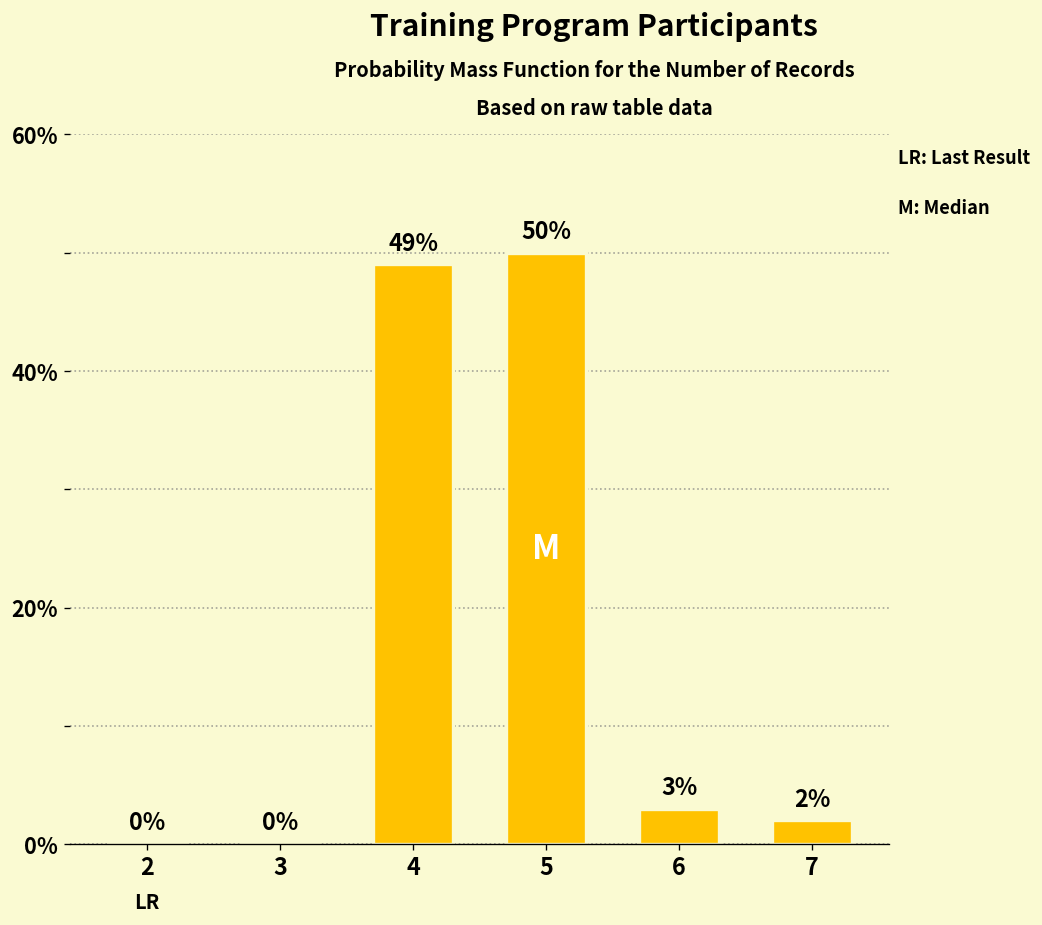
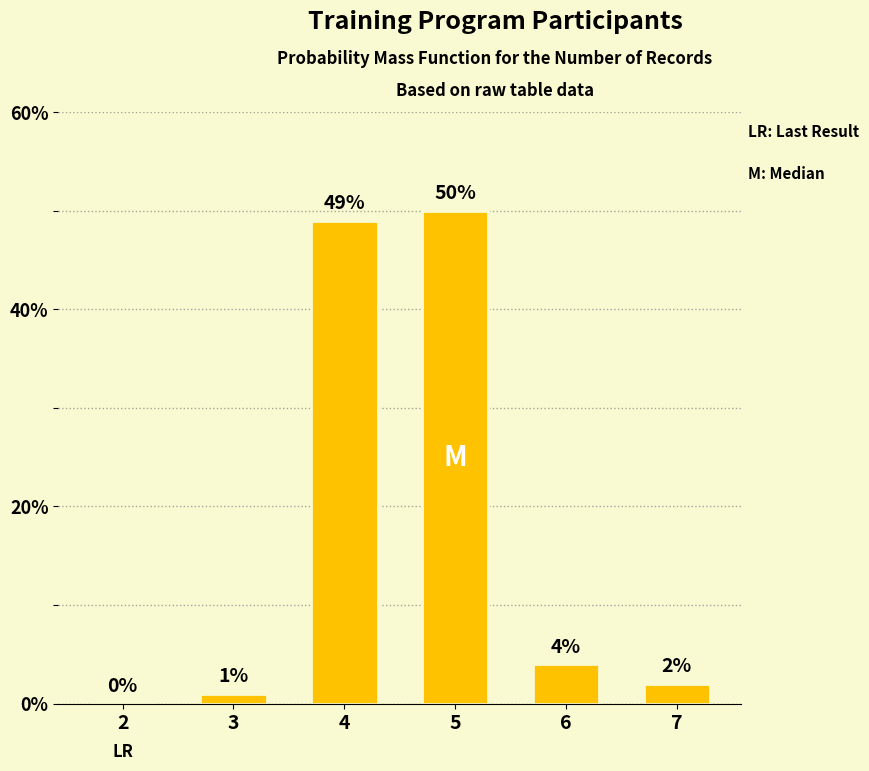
3: 0% -> 1%
6: 3% -> 4%
